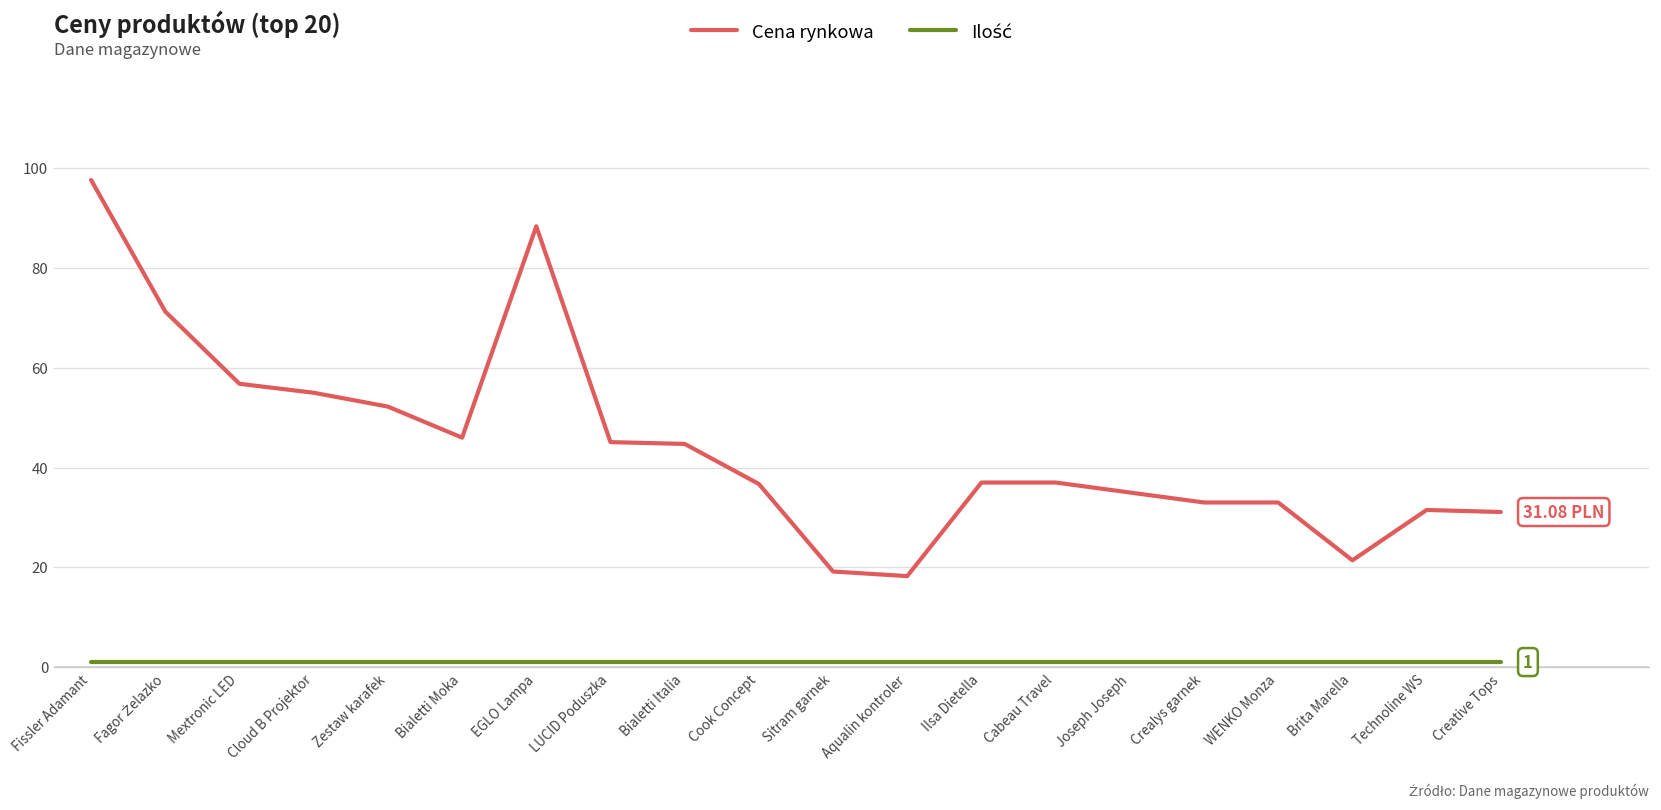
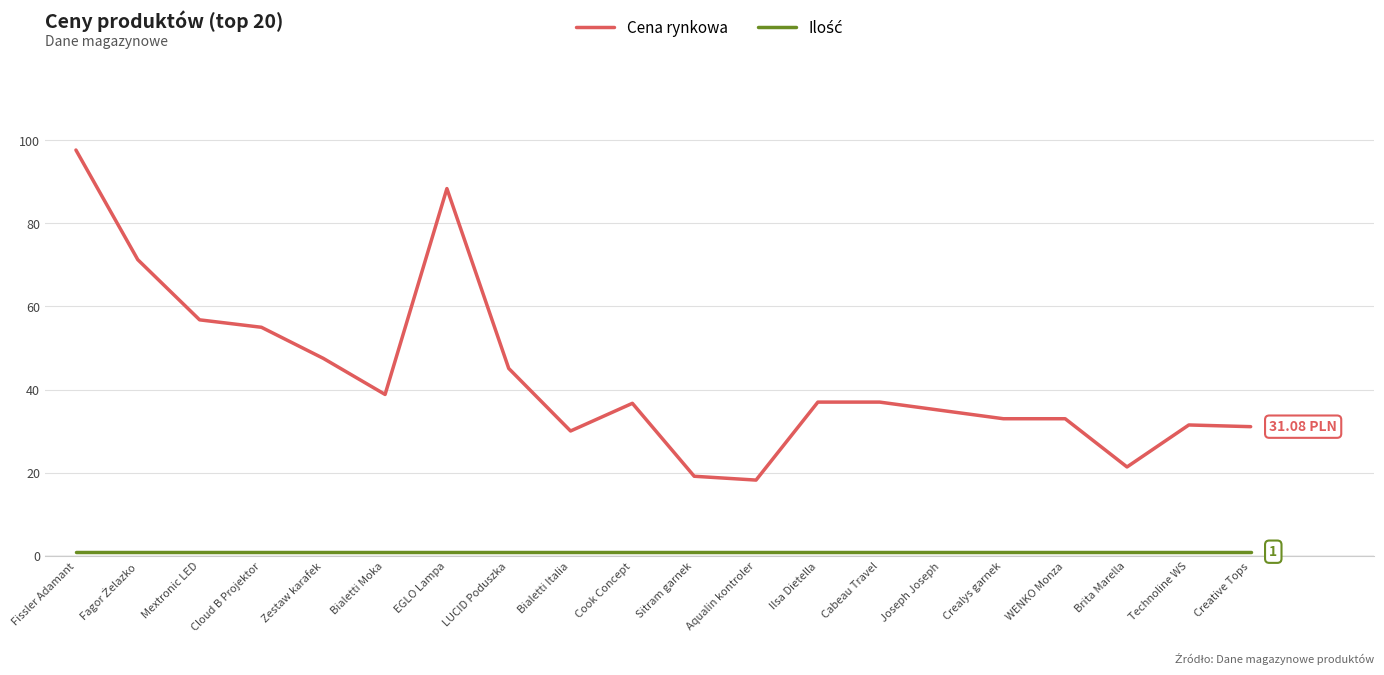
Cena rynkowa, Zestaw karafek: 52 -> 48
Cena rynkowa, Bialetti Moka: 46 -> 39
Cena rynkowa, Bialetti Italia: 45 -> 30
